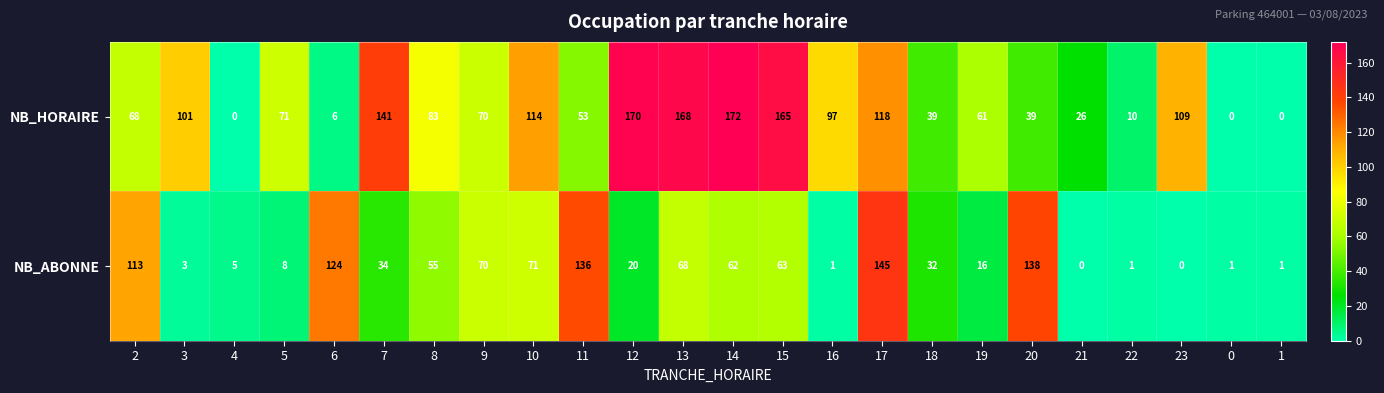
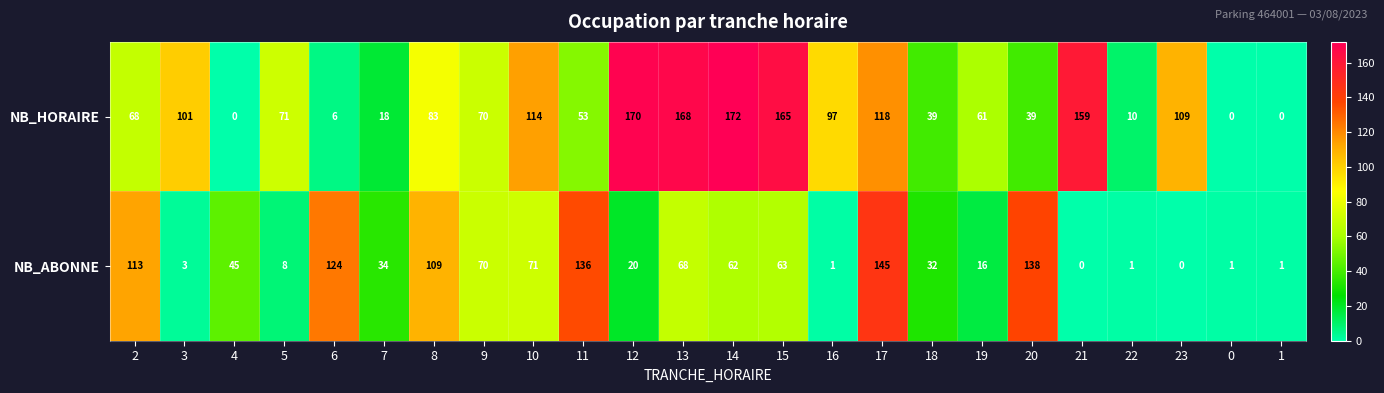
NB_HORAIRE, 7: 141 -> 18
NB_HORAIRE, 21: 26 -> 159
NB_ABONNE, 4: 5 -> 45
NB_ABONNE, 8: 55 -> 109
